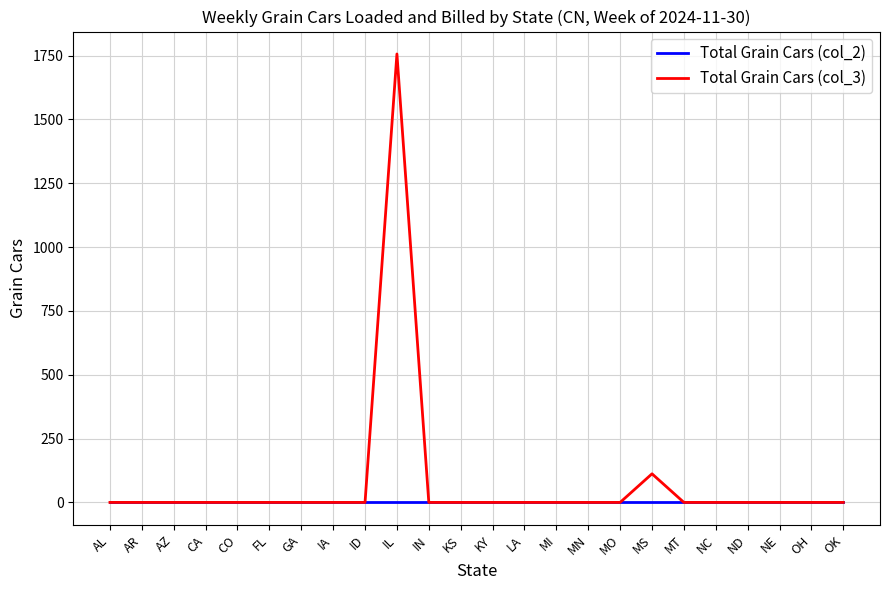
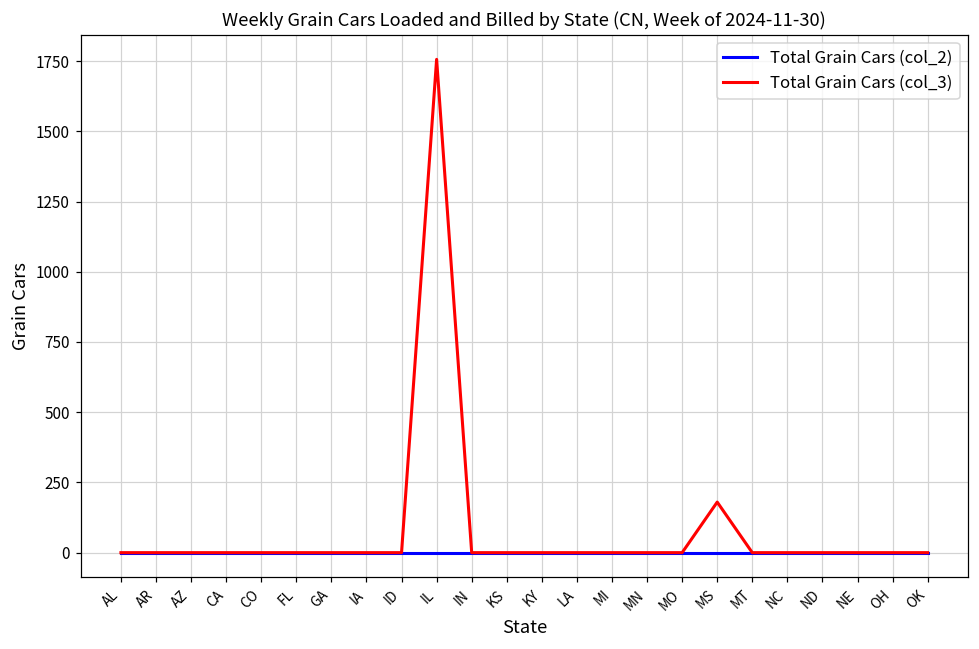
Total Grain Cars (col_3), MS: 110 -> 180
